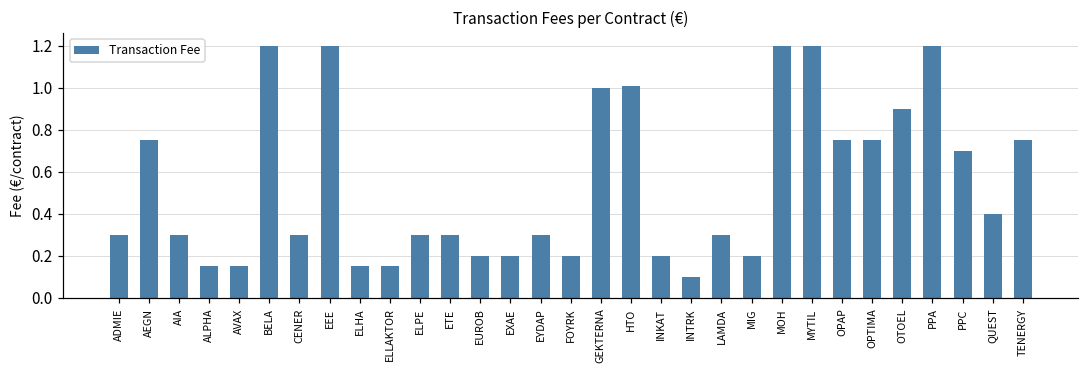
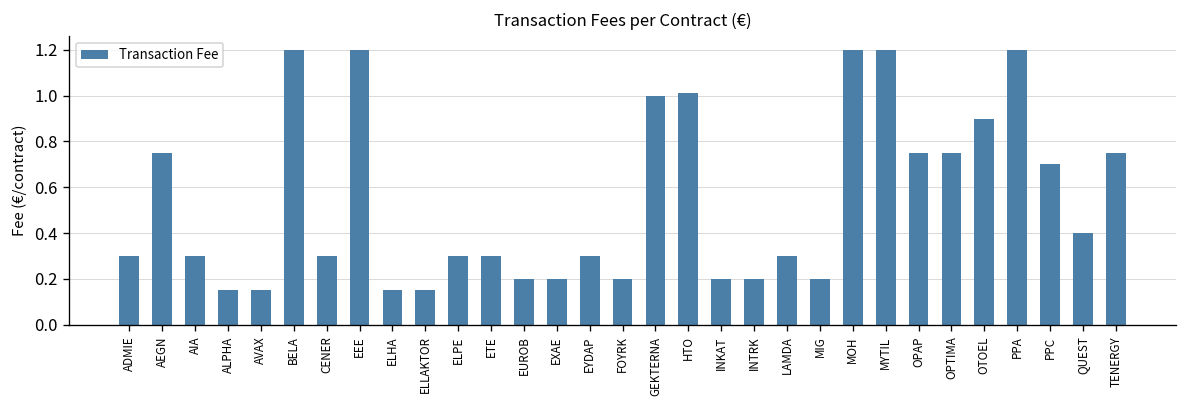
INTRK: 0.1 -> 0.2
